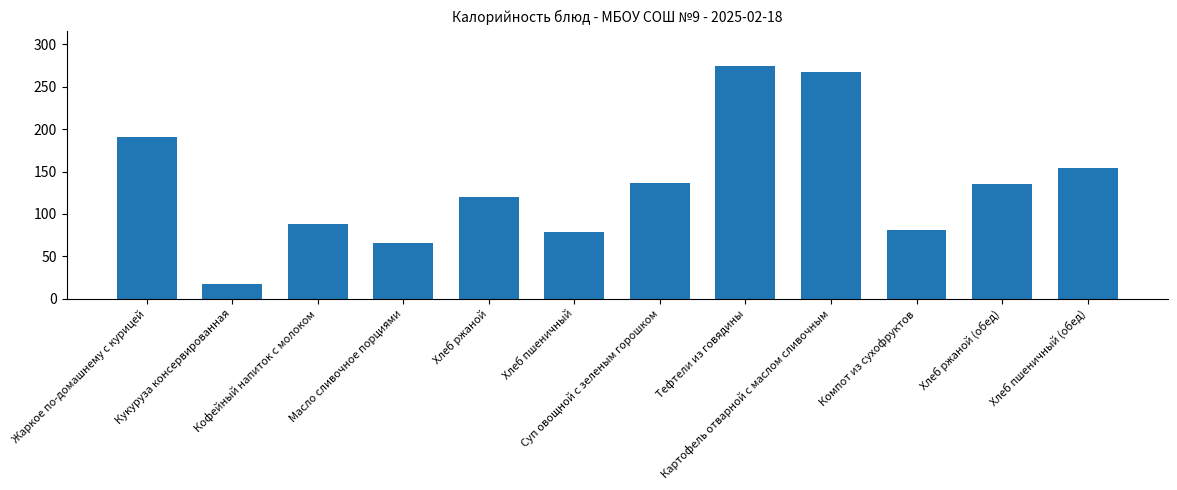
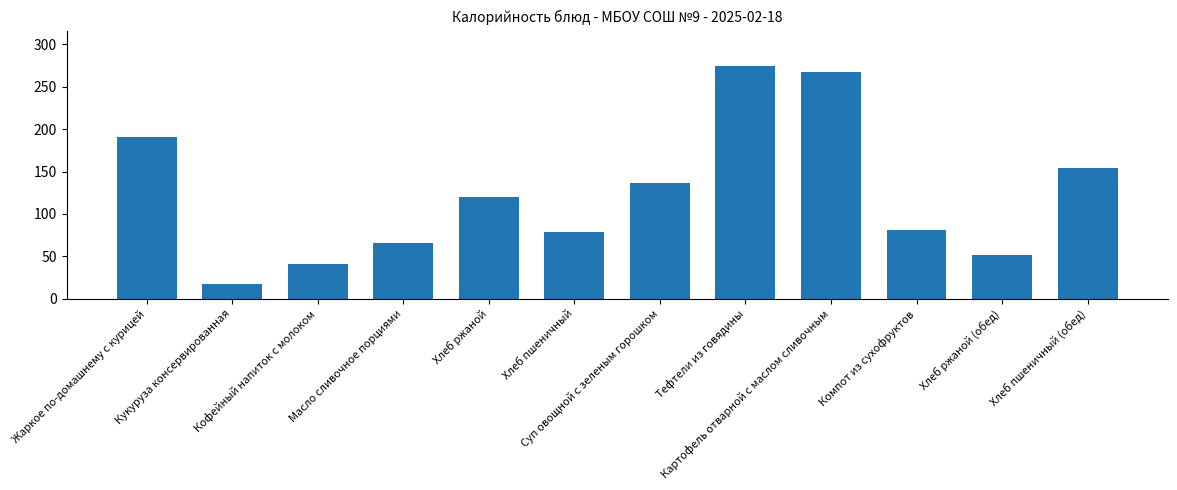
Кофейный напиток с молоком: 90 -> 40
Хлеб ржаной (обед): 140 -> 50
